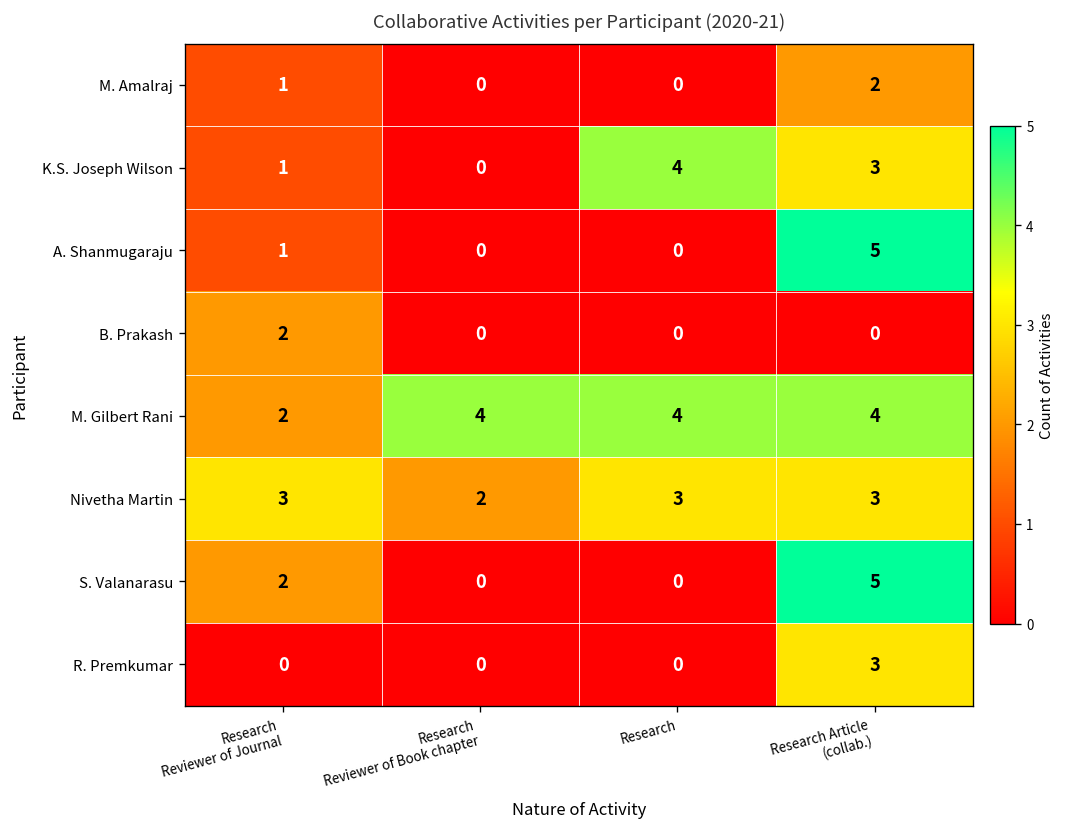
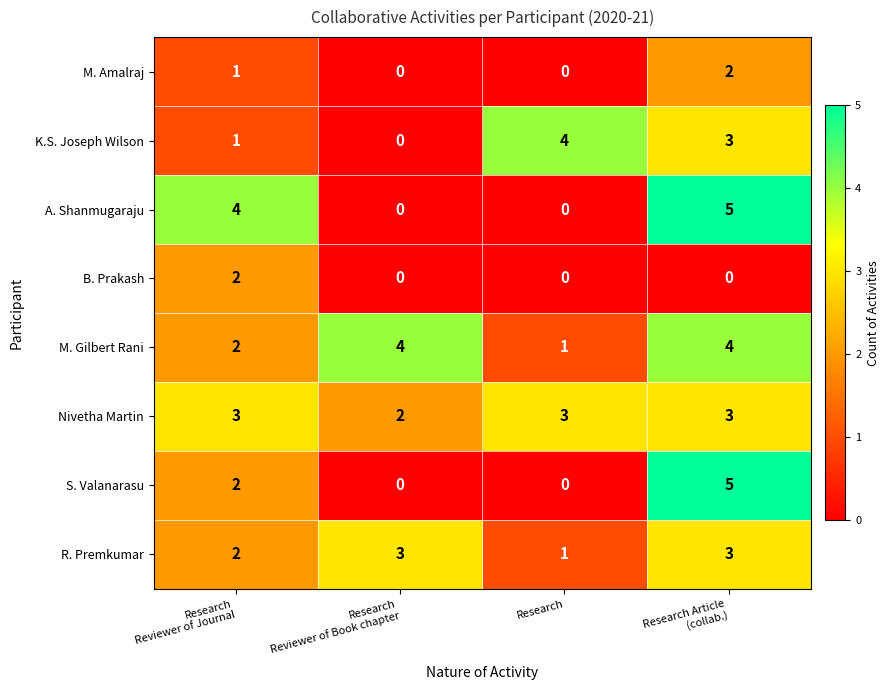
A. Shanmugaraju, Research Reviewer of Journal: 1 -> 4
M. Gilbert Rani, Research: 4 -> 1
R. Premkumar, Research Reviewer of Journal: 0 -> 2
R. Premkumar, Research Reviewer of Book chapter: 0 -> 3
R. Premkumar, Research: 0 -> 1
